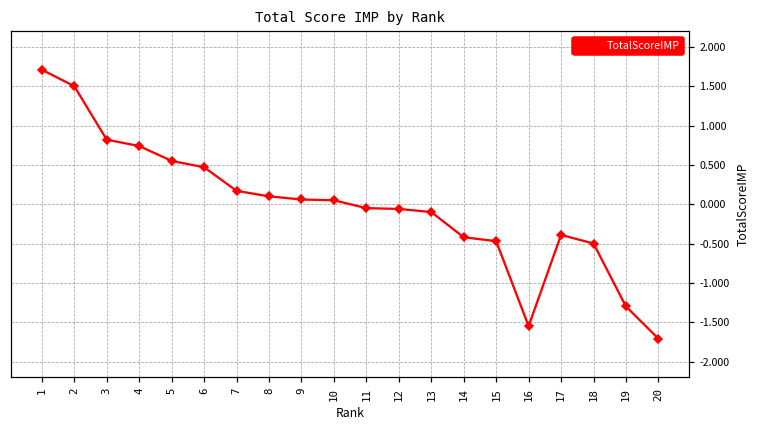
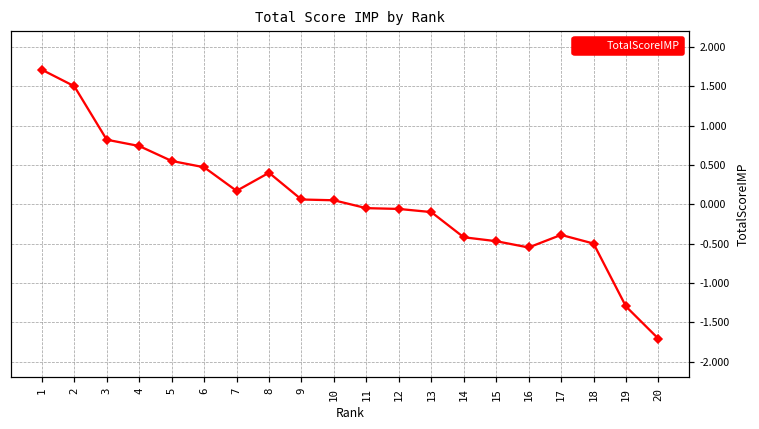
8: 0.1 -> 0.4
16: -1.6 -> -0.6
